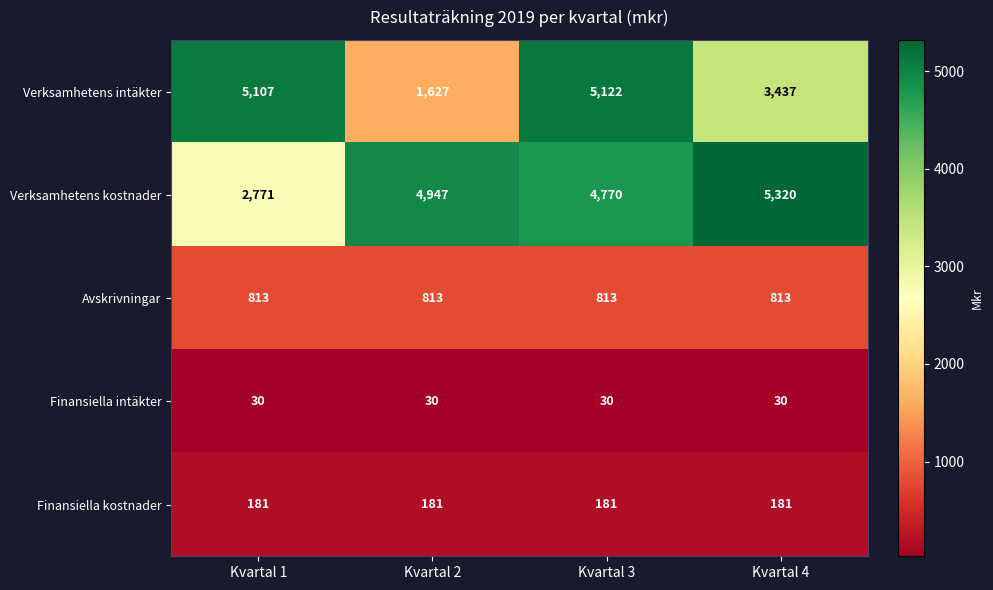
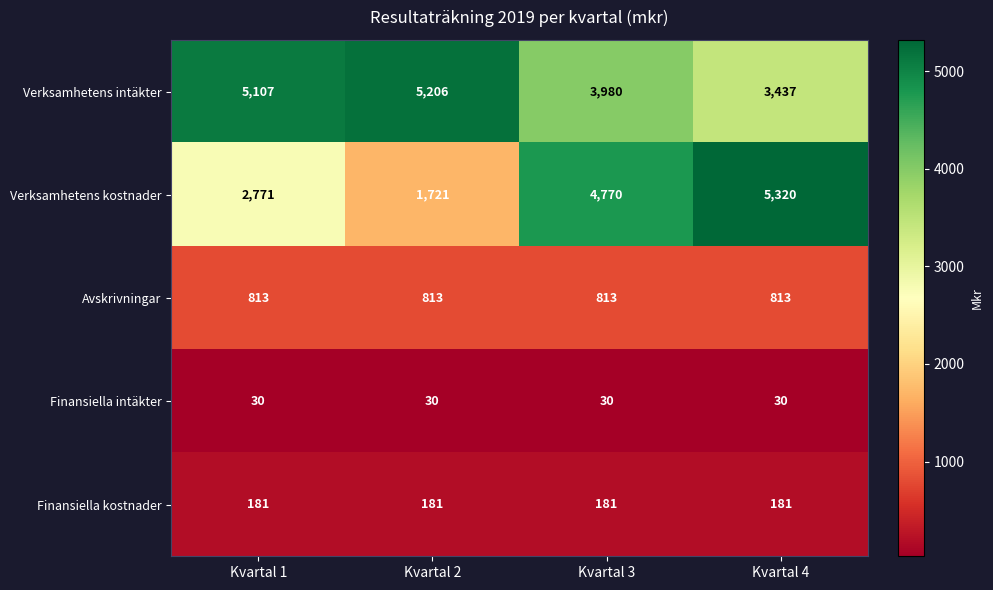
Verksamhetens intäkter, Kvartal 2: 1,627 -> 5,206
Verksamhetens intäkter, Kvartal 3: 5,122 -> 3,980
Verksamhetens kostnader, Kvartal 2: 4,947 -> 1,721
